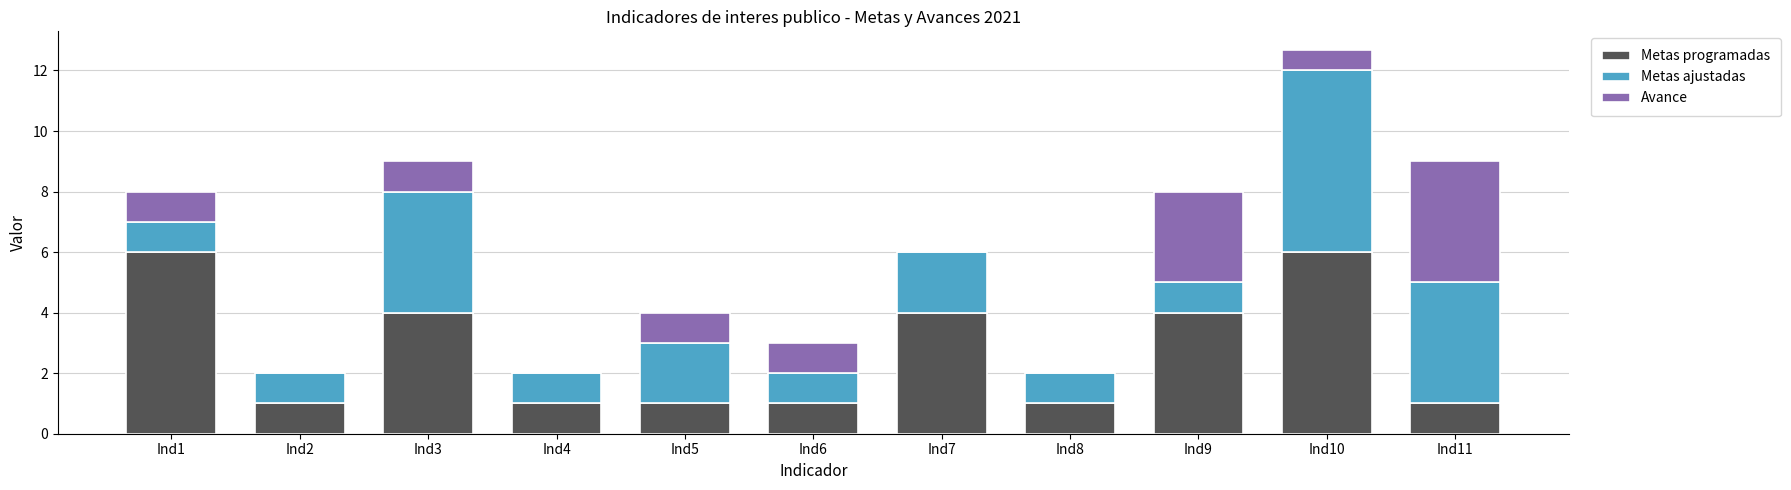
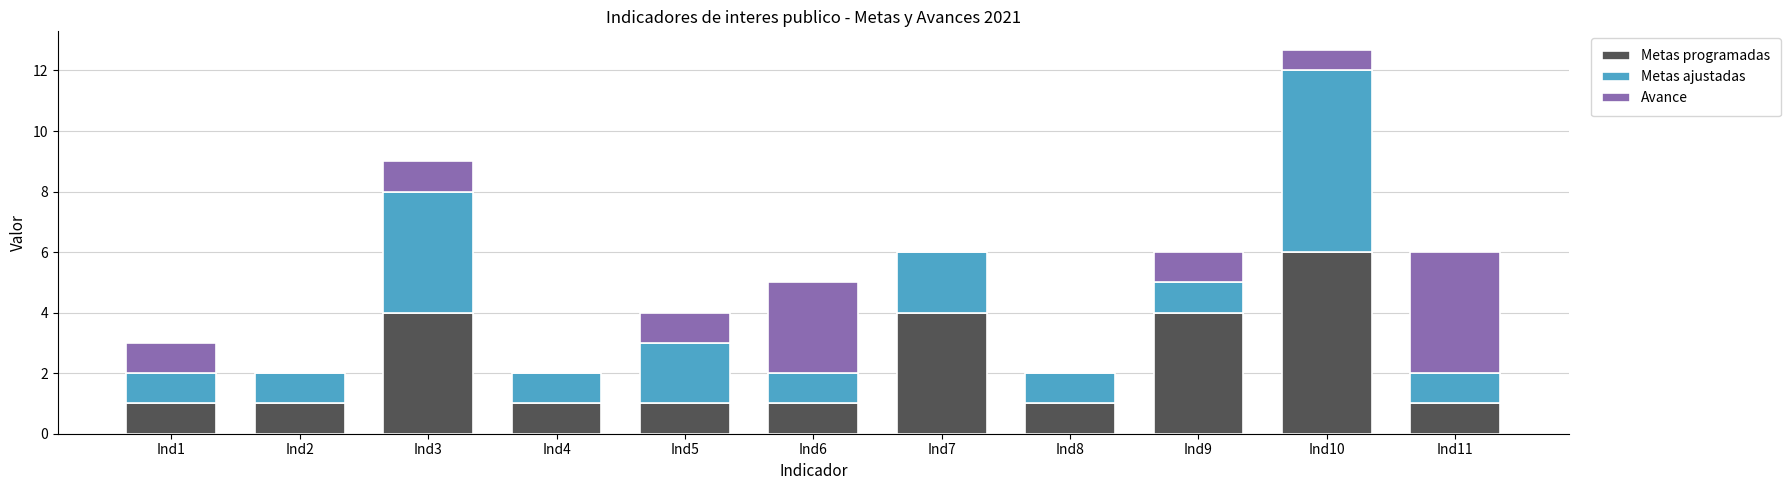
Metas programadas, Ind1: 6 -> 1
Avance, Ind6: 1 -> 3
Avance, Ind9: 3 -> 1
Metas ajustadas, Ind11: 4 -> 1
